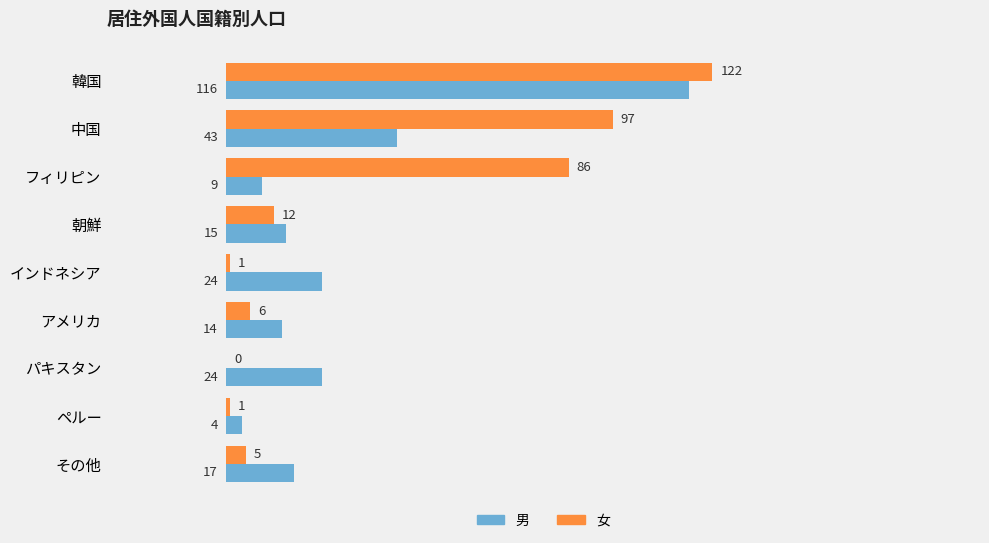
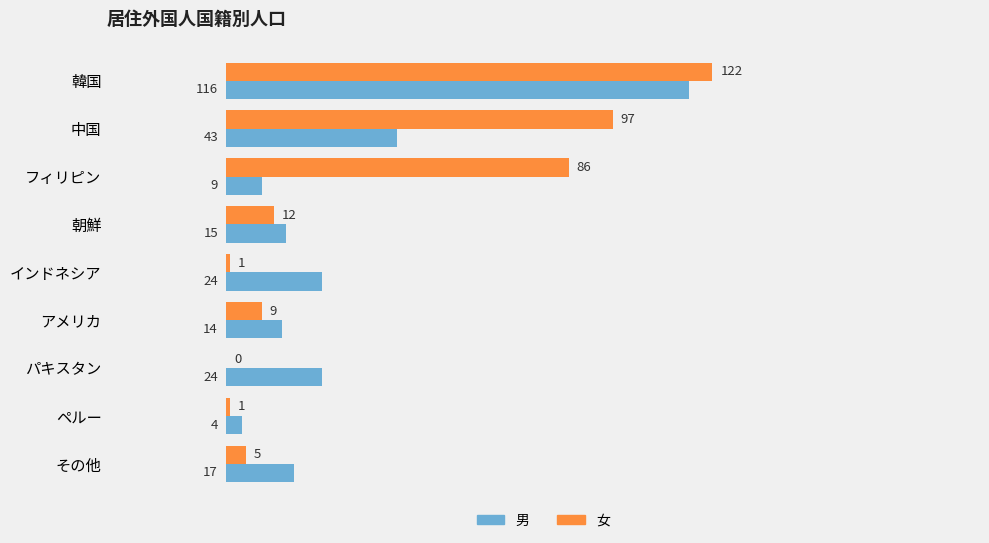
女, アメリカ: 6 -> 9
